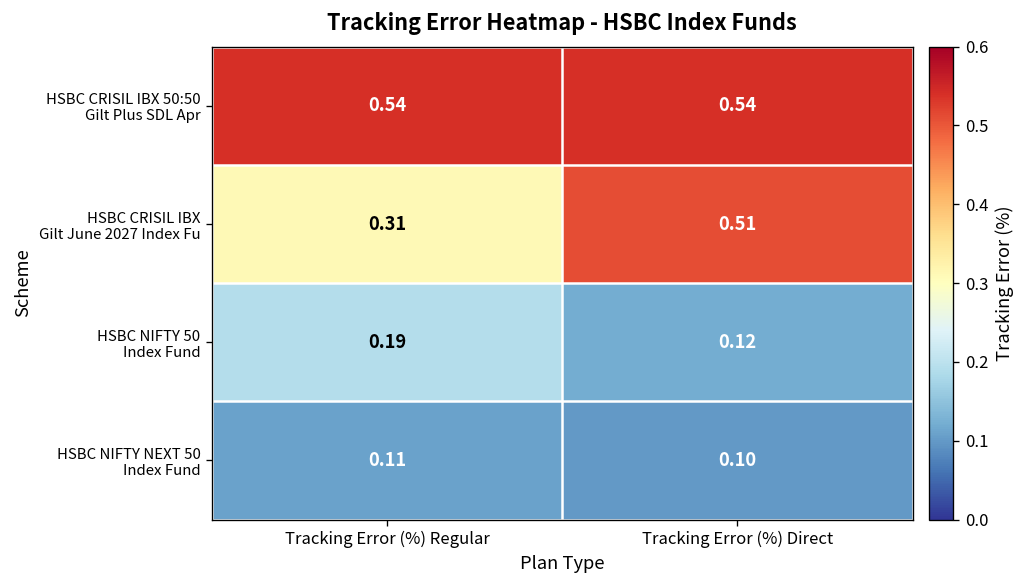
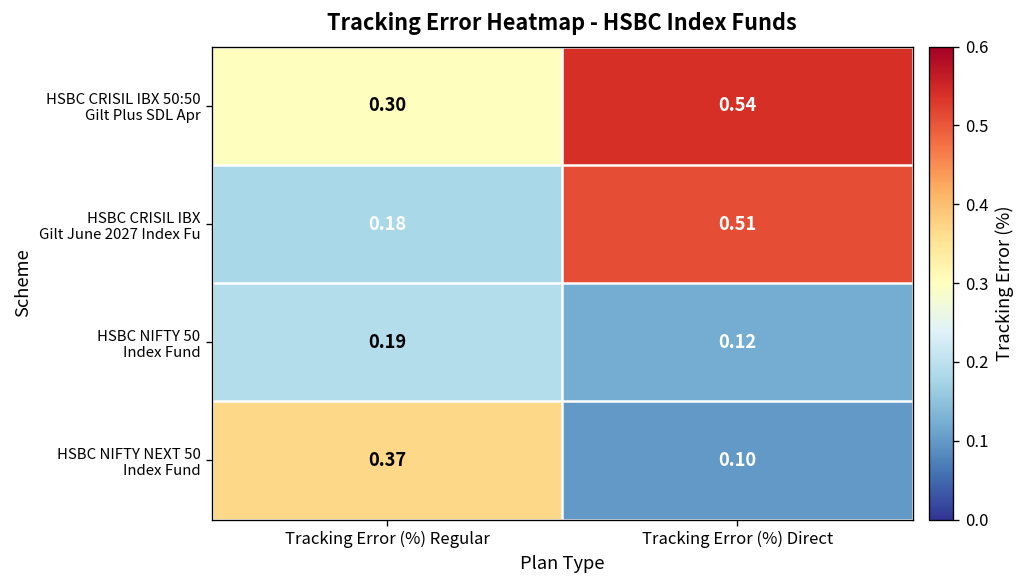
HSBC CRISIL IBX 50:50 Gilt Plus SDL Apr, Tracking Error (%) Regular: 0.54 -> 0.30
HSBC CRISIL IBX Gilt June 2027 Index Fu, Tracking Error (%) Regular: 0.31 -> 0.18
HSBC NIFTY NEXT 50 Index Fund, Tracking Error (%) Regular: 0.11 -> 0.37
